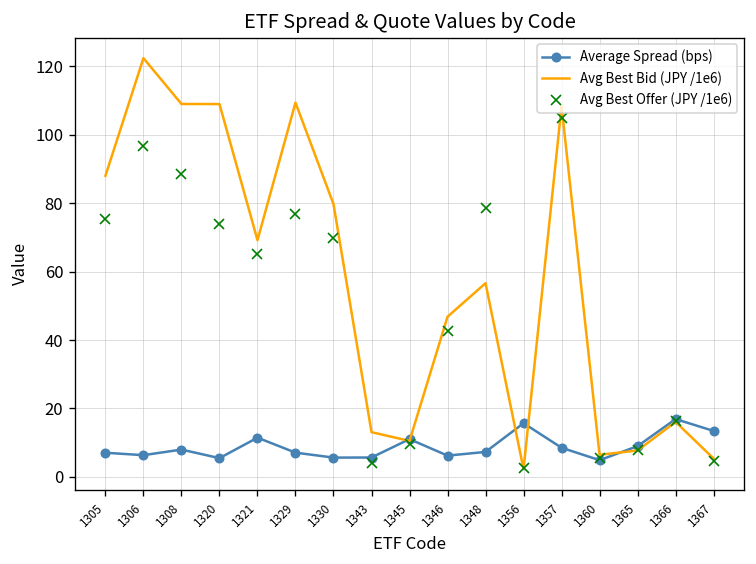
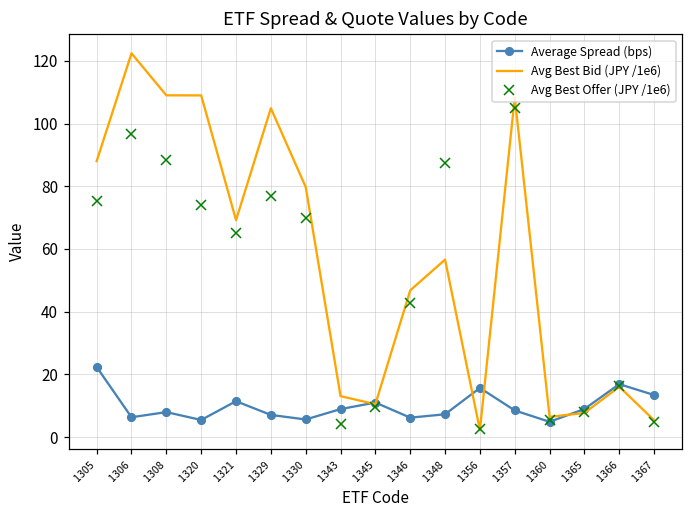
Average Spread (bps), 1305: 7 -> 22
Avg Best Bid (JPY /1e6), 1329: 109 -> 105
Average Spread (bps), 1343: 6 -> 9
Avg Best Offer (JPY /1e6), 1348: 78 -> 87
